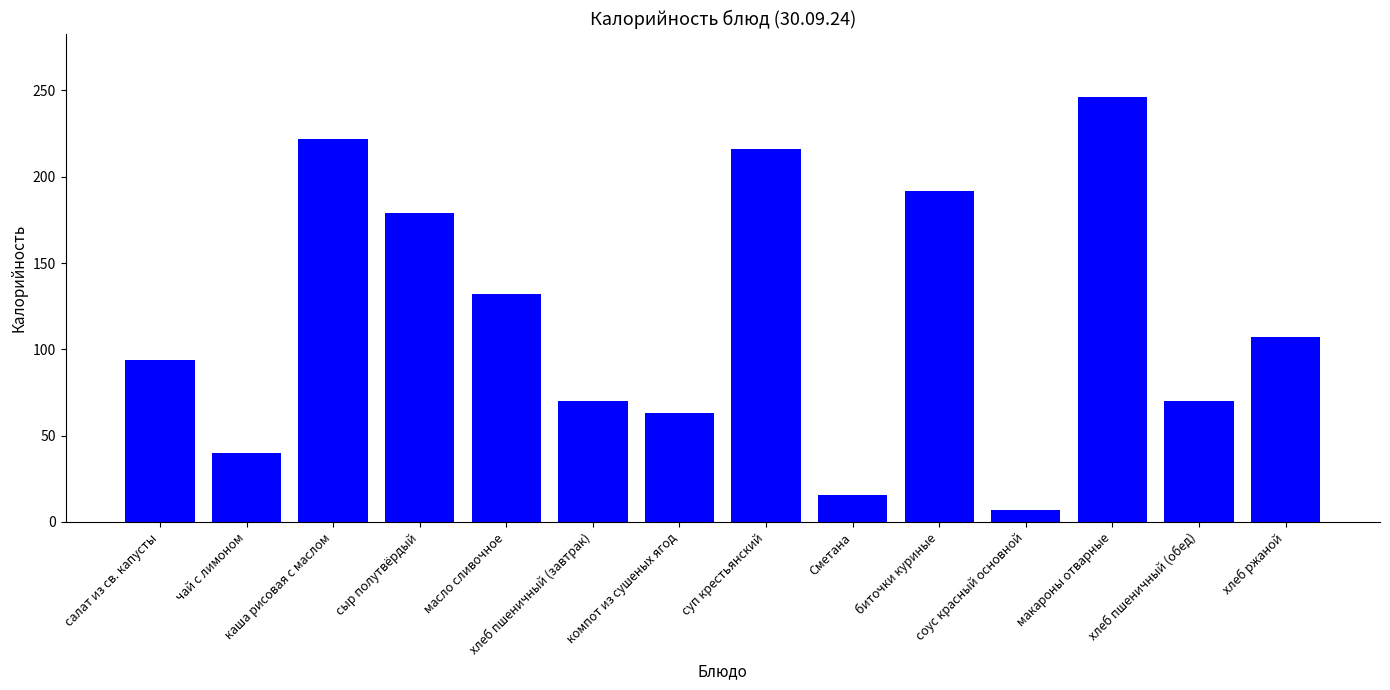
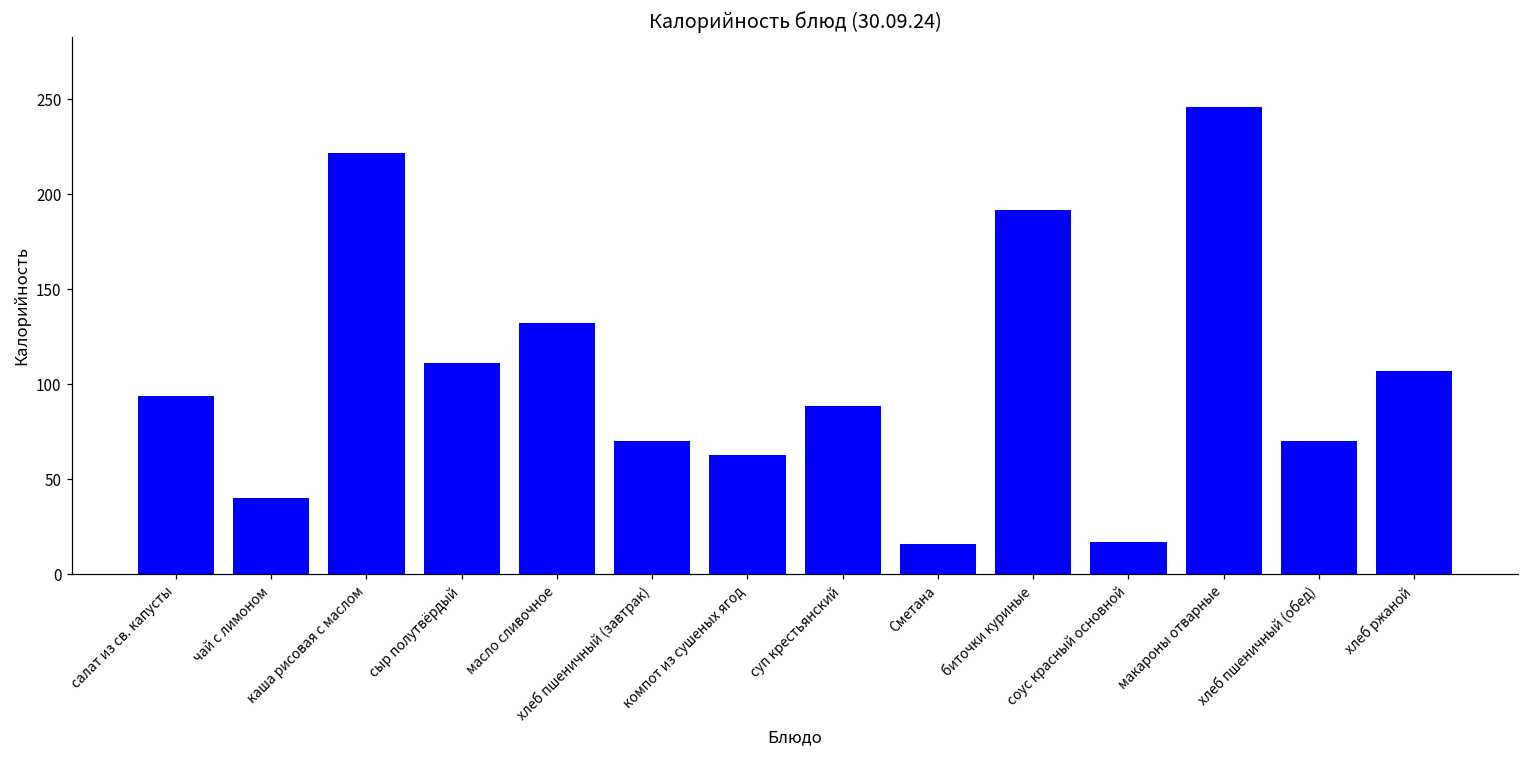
сыр полутвёрдый: 179 -> 111
суп крестьянский: 216 -> 89
соус красный основной: 7 -> 17
